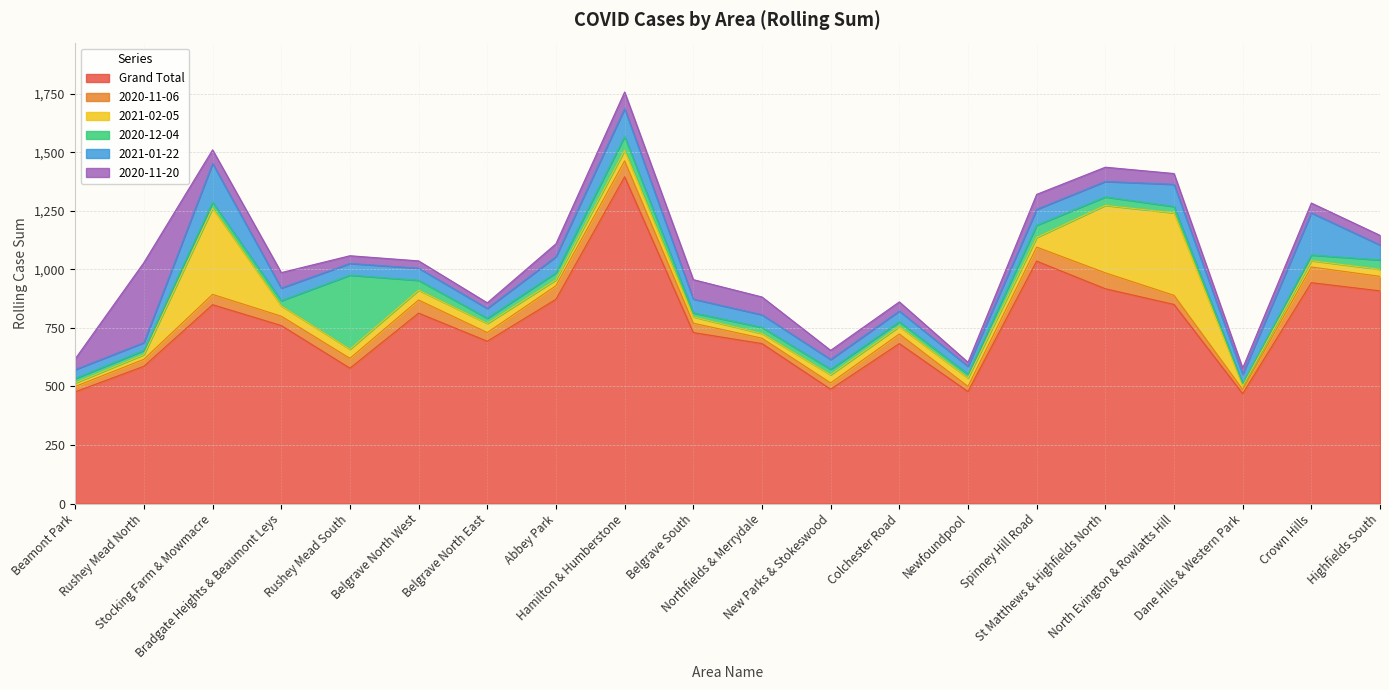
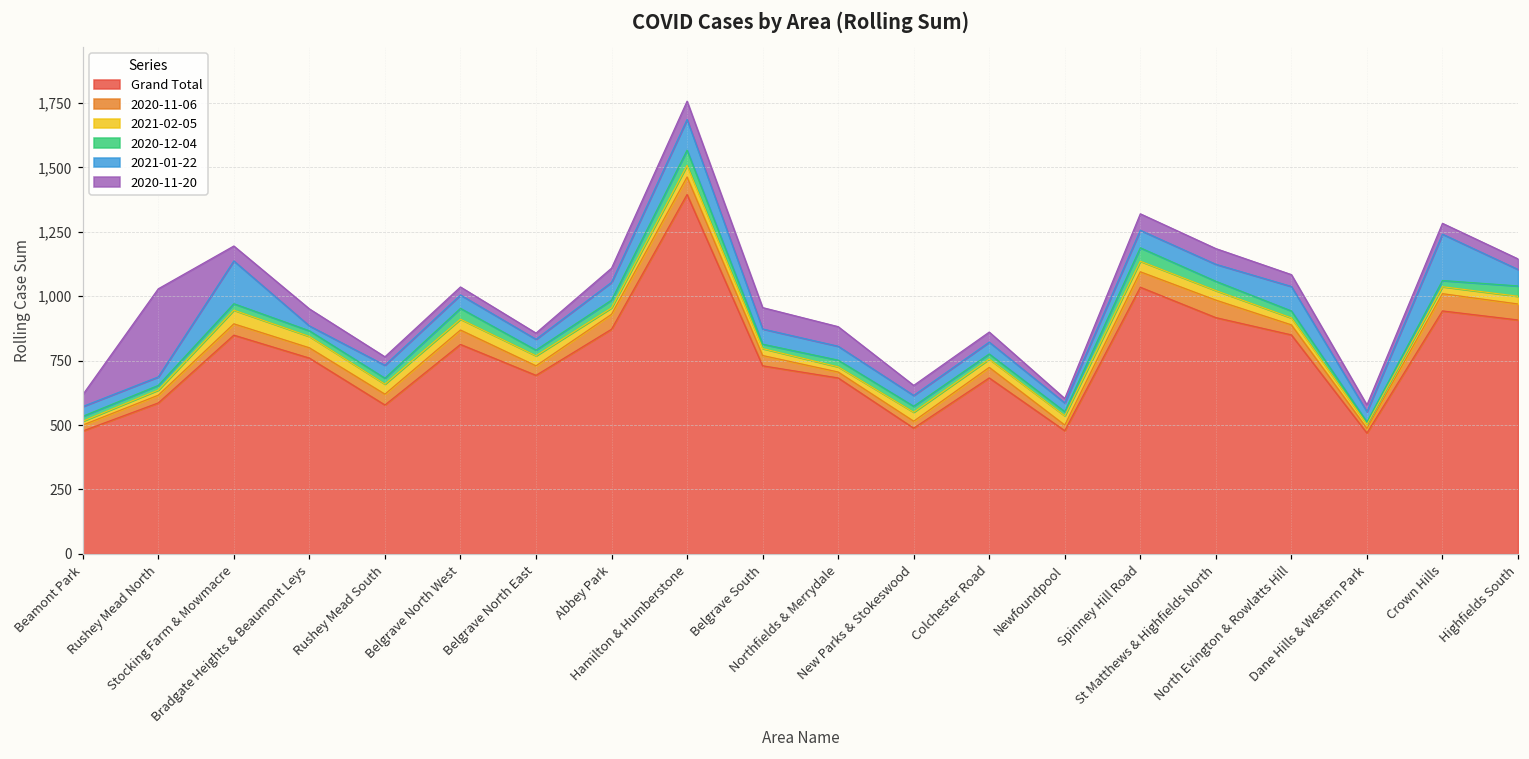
2021-02-05, Stocking Farm & Mowmacre: 370 -> 50
2021-01-22, Bradgate Heights & Beaumont Leys: 50 -> 20
2020-12-04, Rushey Mead South: 320 -> 20
2021-02-05, St Matthews & Highfields North: 290 -> 40
2021-02-05, North Evington & Rowlatts Hill: 350 -> 30
